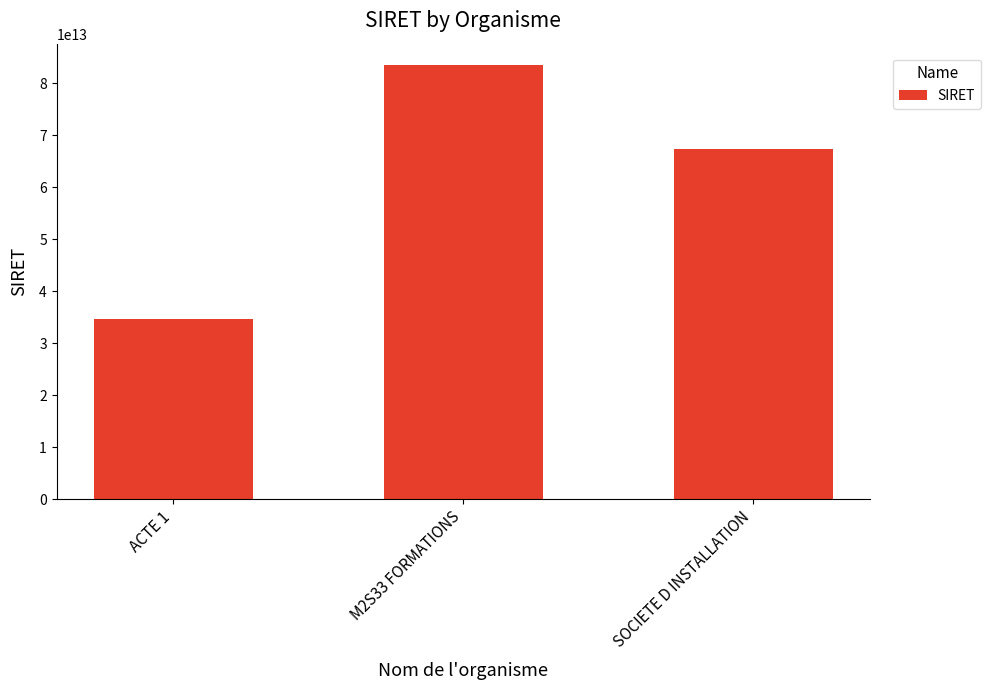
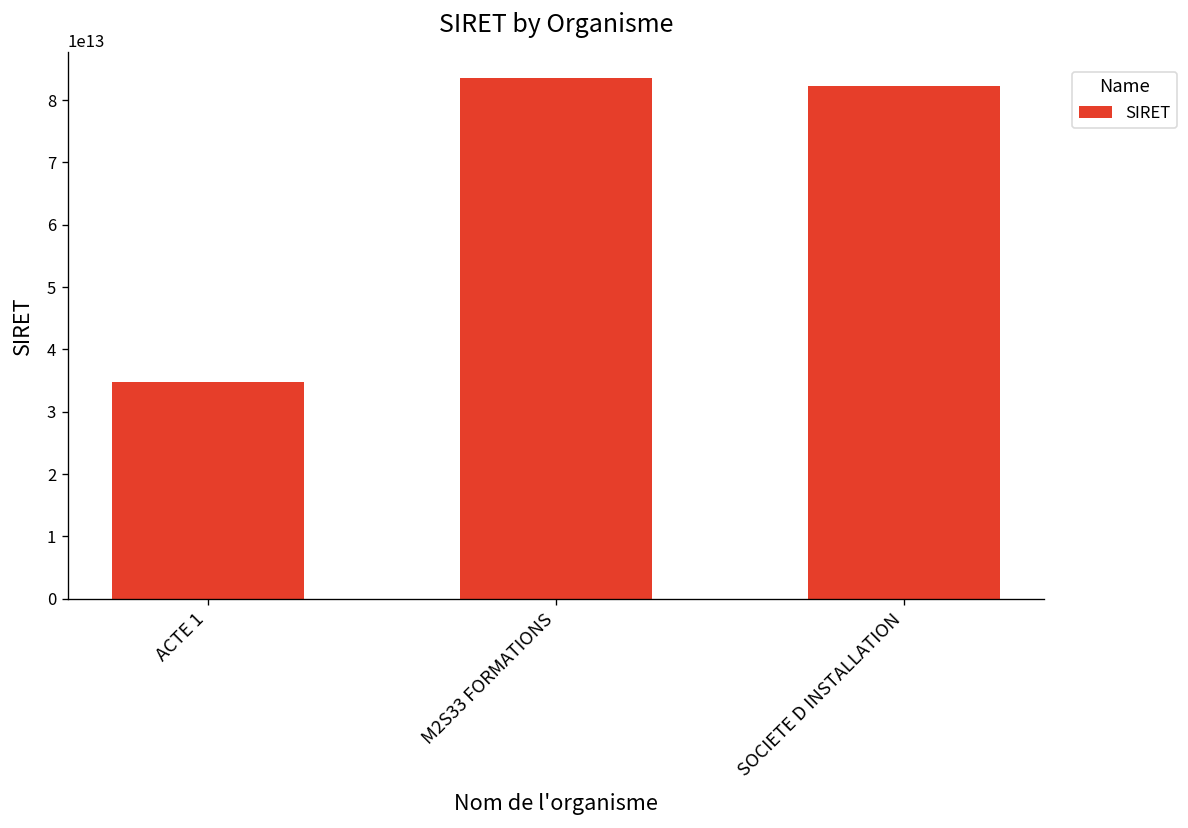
SOCIETE D INSTALLATION: 67000000000000 -> 82000000000000
